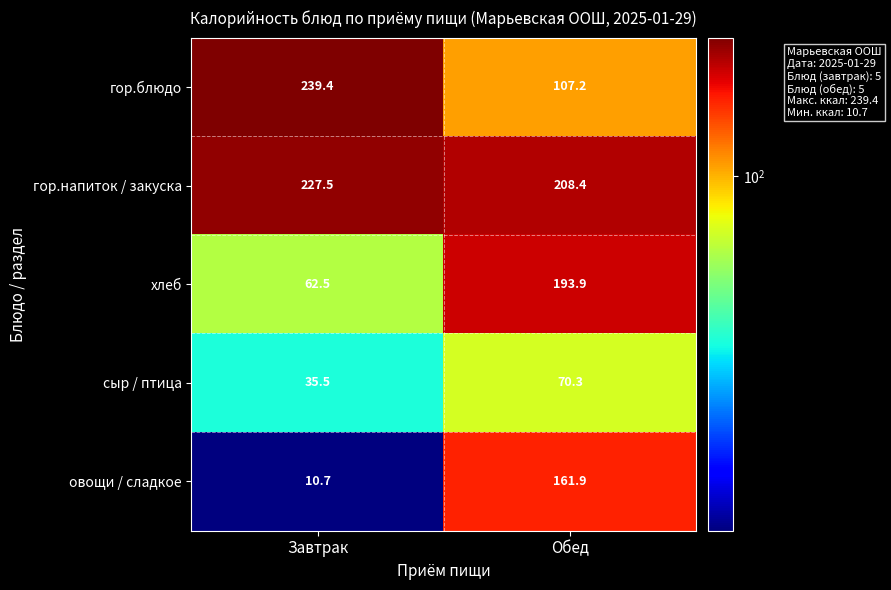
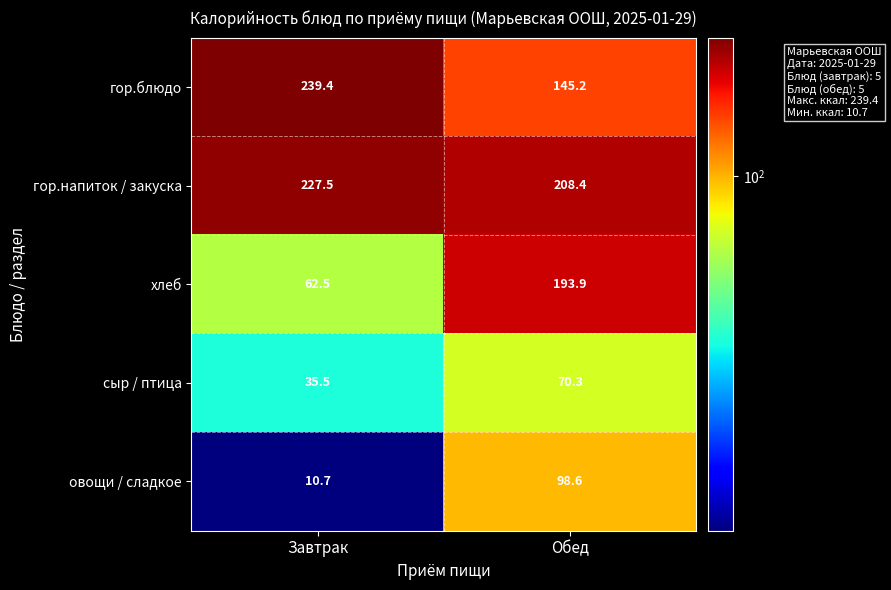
гор.блюдо, Обед: 107.2 -> 145.2
овощи / сладкое, Обед: 161.9 -> 98.6
